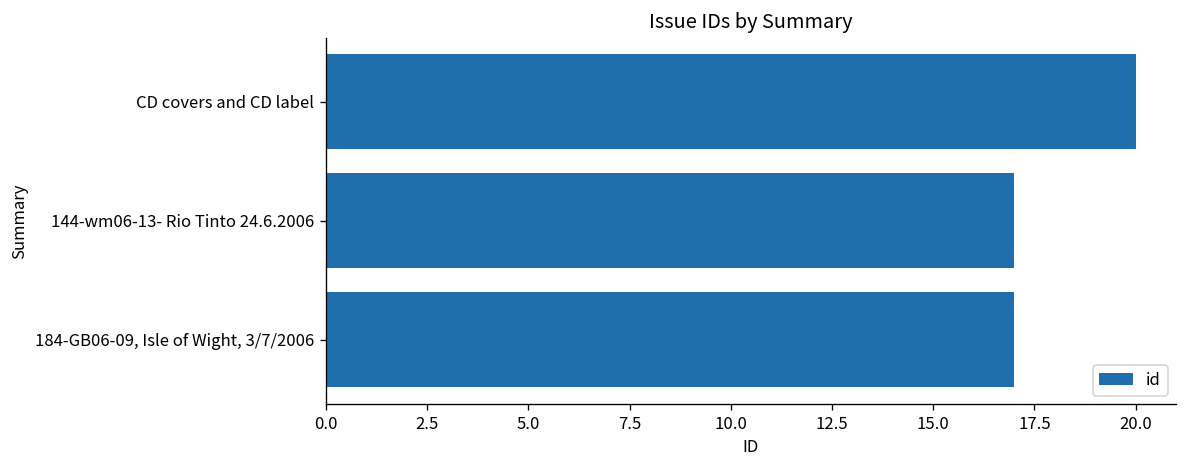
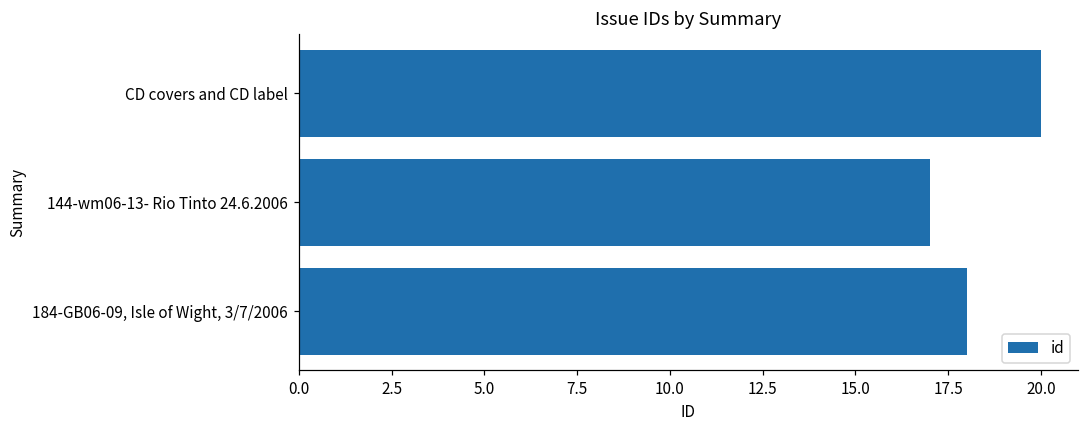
184-GB06-09, Isle of Wight, 3/7/2006: 17 -> 18
